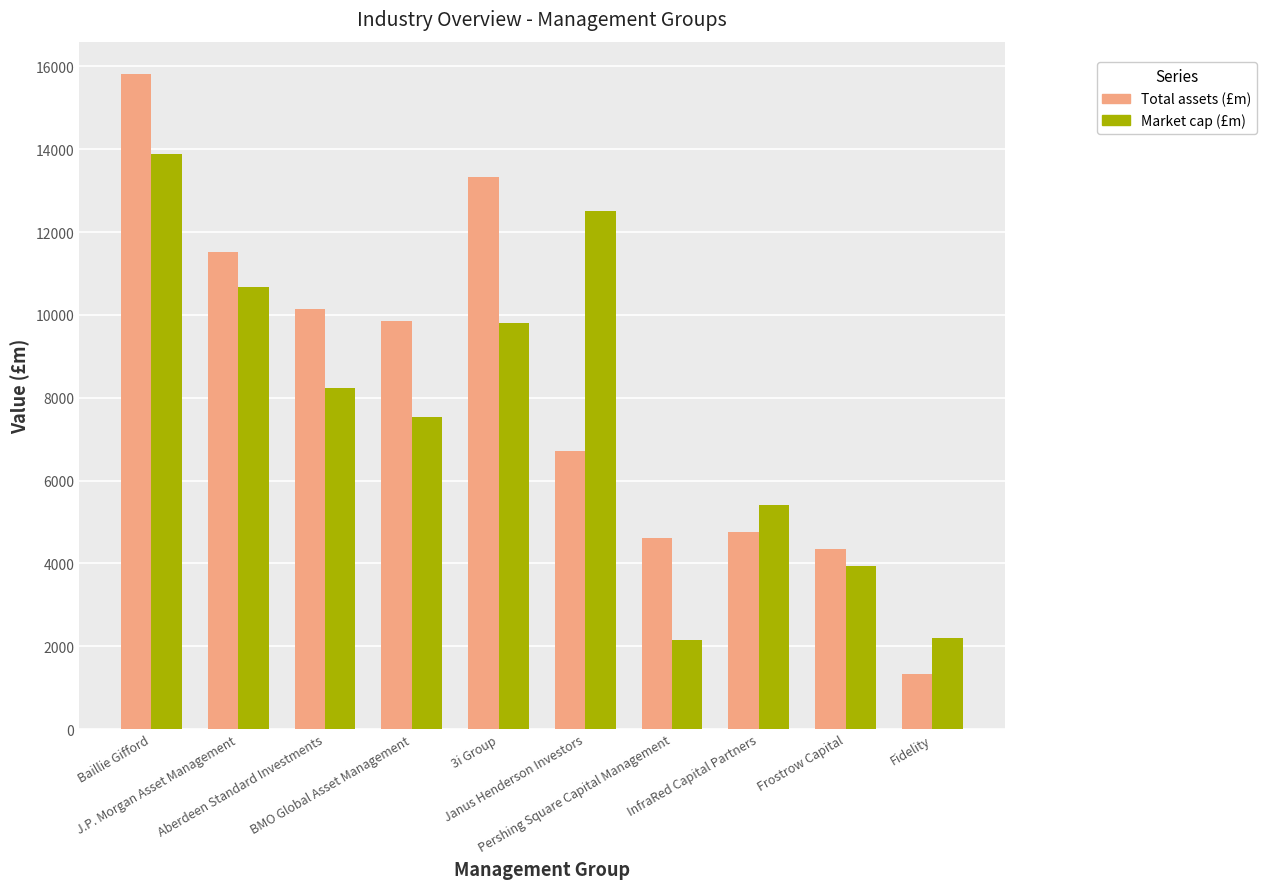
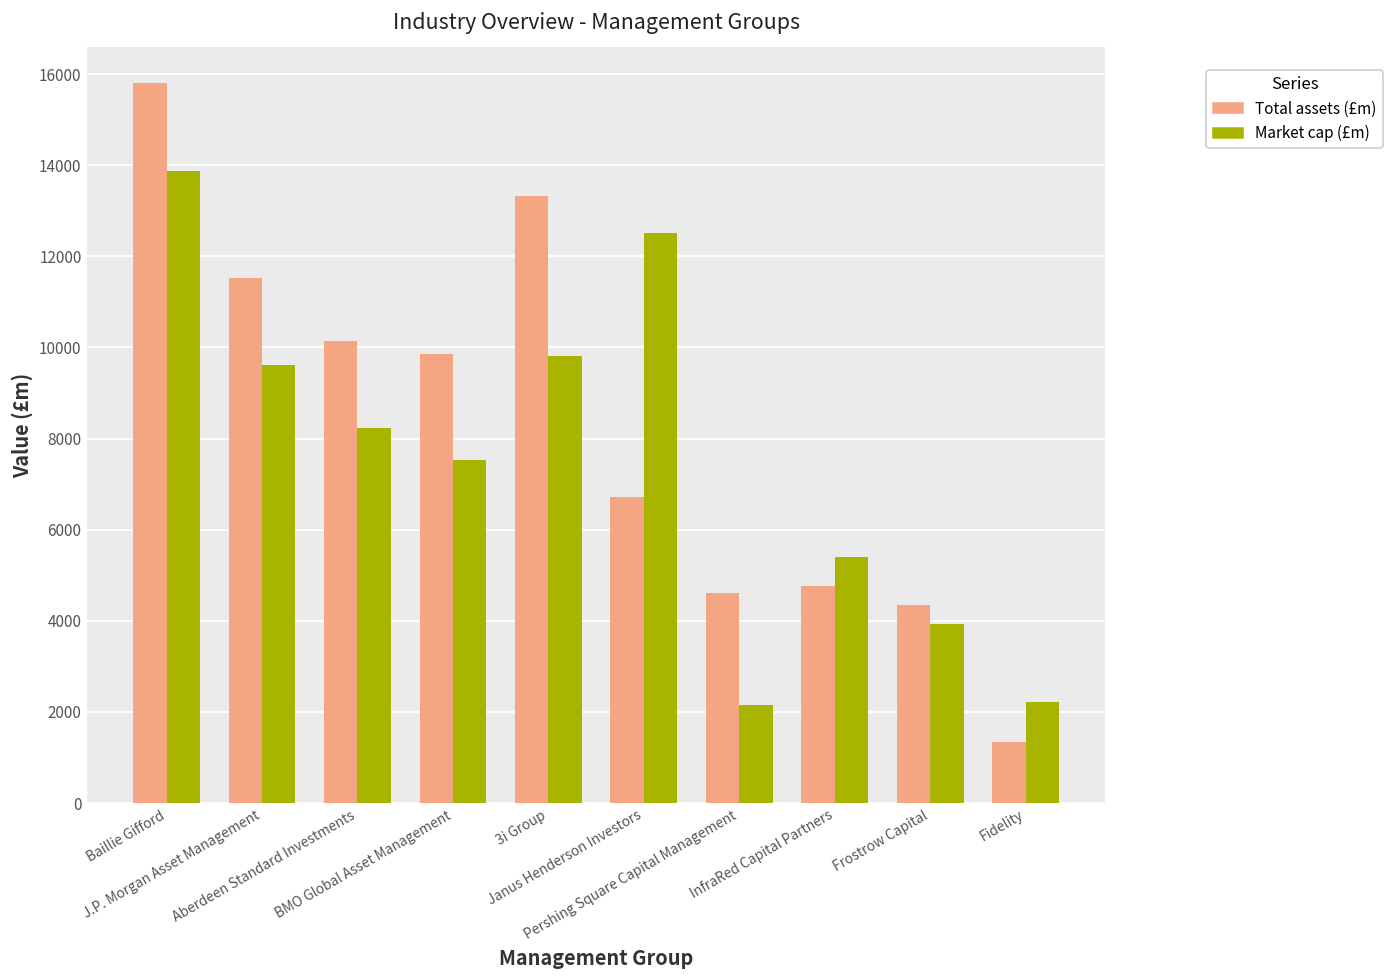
Market cap (£m), J.P. Morgan Asset Management: 10700 -> 9600
